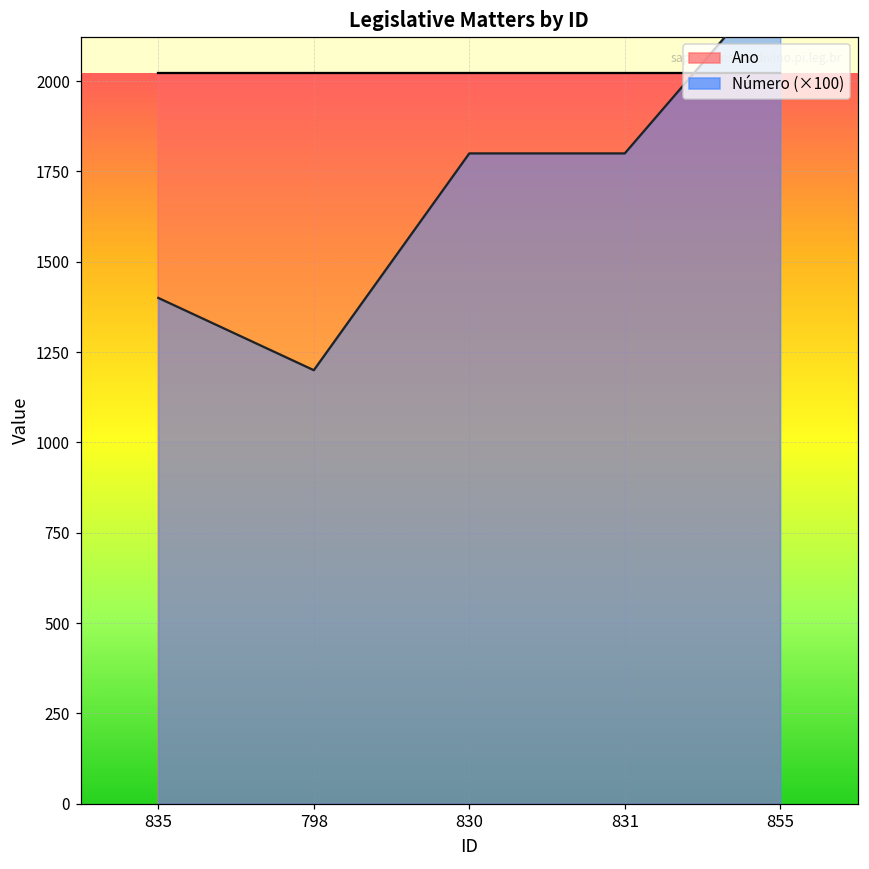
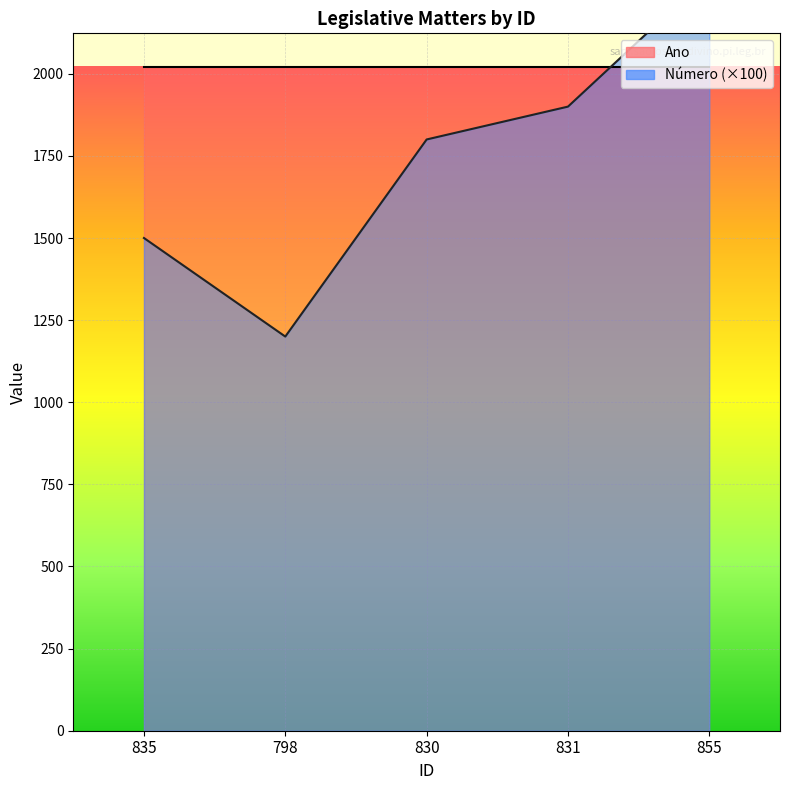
Número (×100), 835: 1400 -> 1500
Número (×100), 831: 1800 -> 1900
